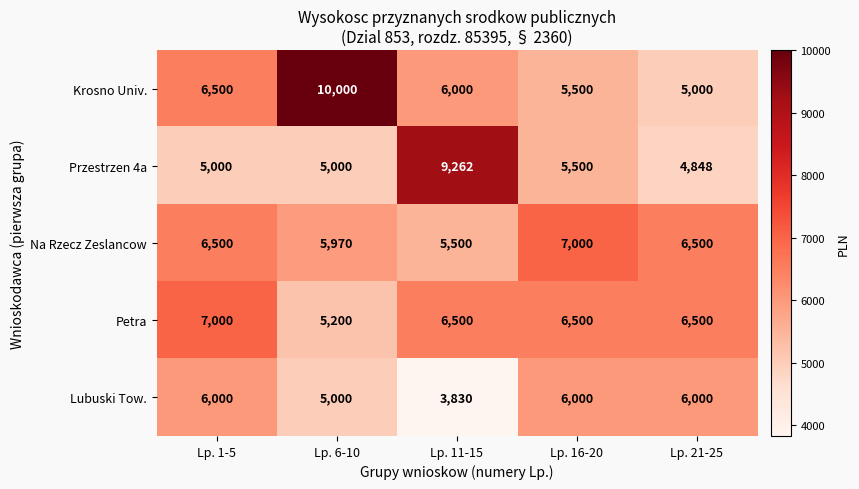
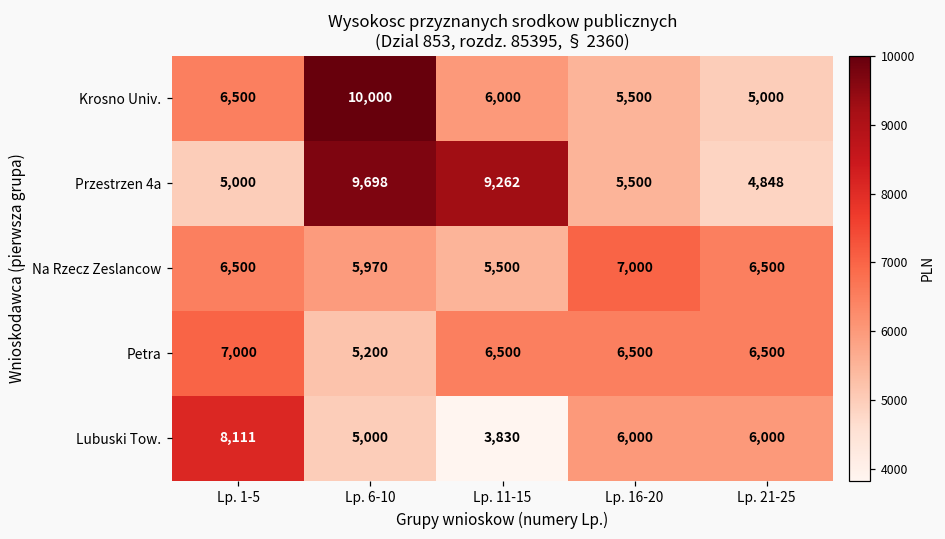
Przestrzen 4a, Lp. 6-10: 5,000 -> 9,698
Lubuski Tow., Lp. 1-5: 6,000 -> 8,111
